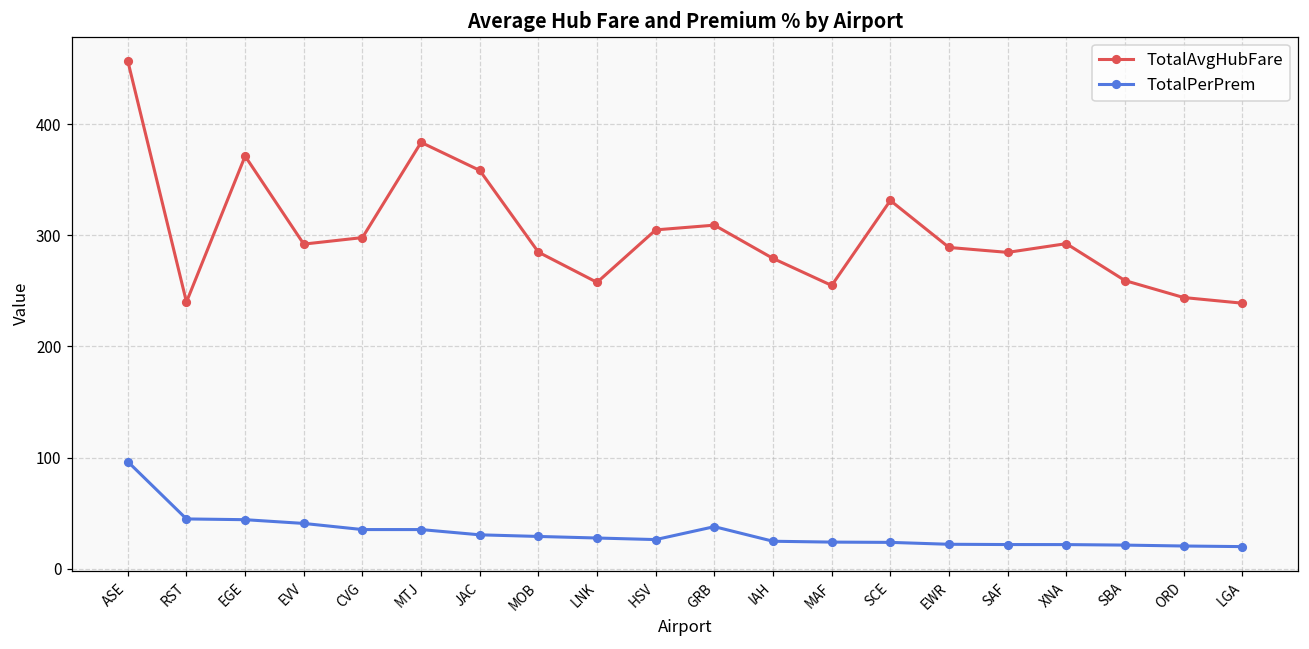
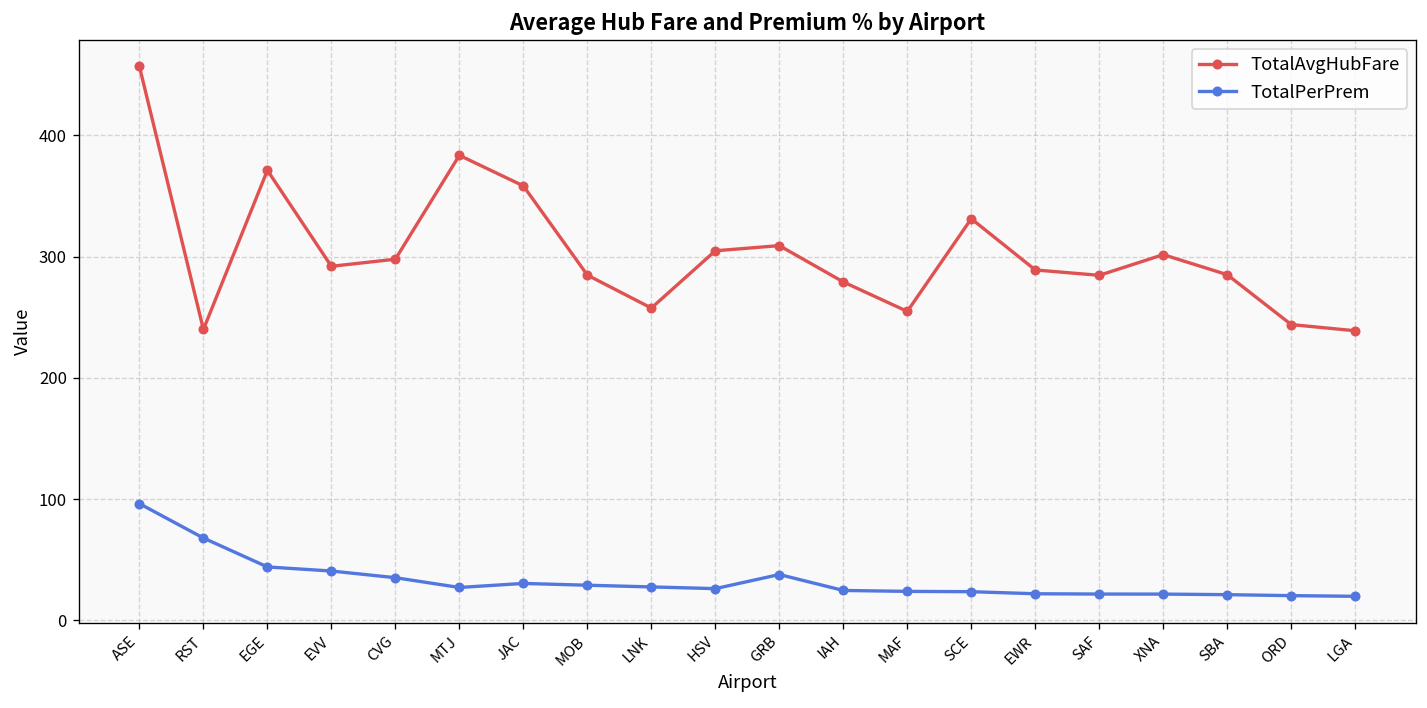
TotalPerPrem, RST: 45 -> 68
TotalPerPrem, MTJ: 35 -> 27
TotalAvgHubFare, XNA: 292 -> 302
TotalAvgHubFare, SBA: 259 -> 285
